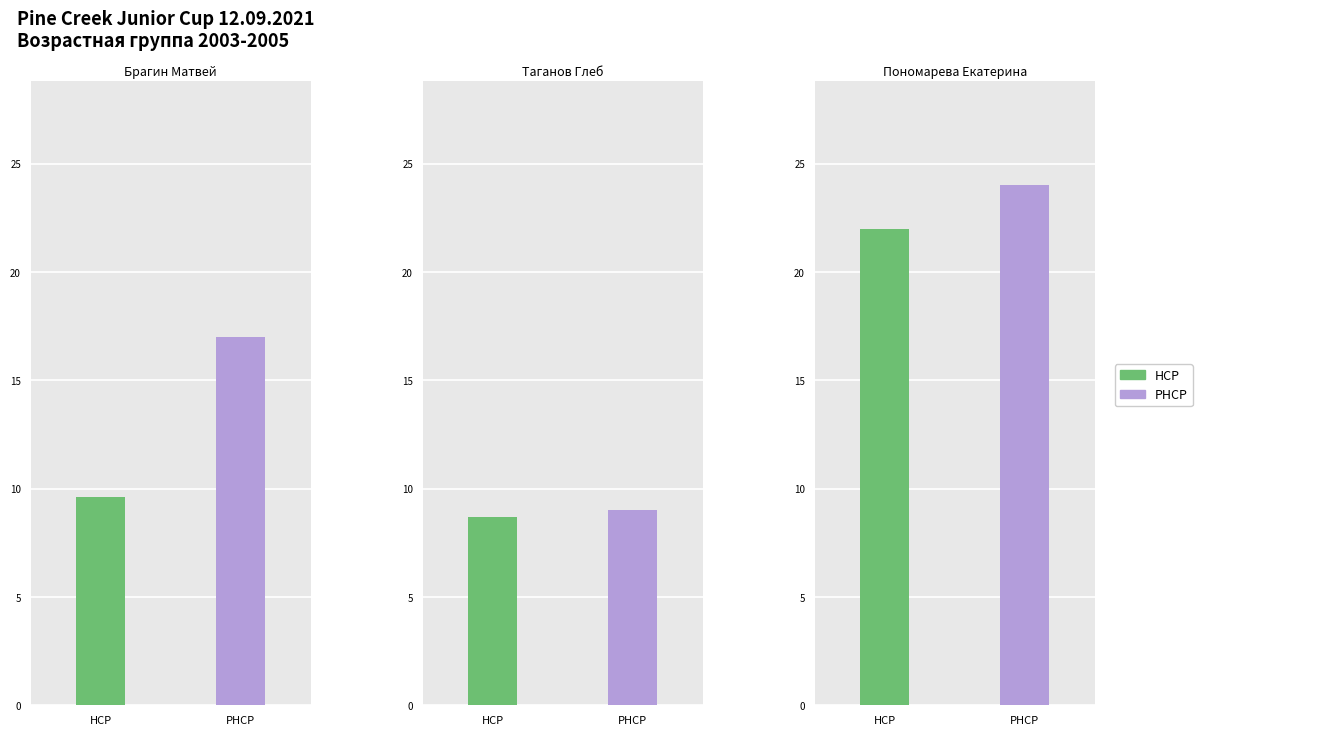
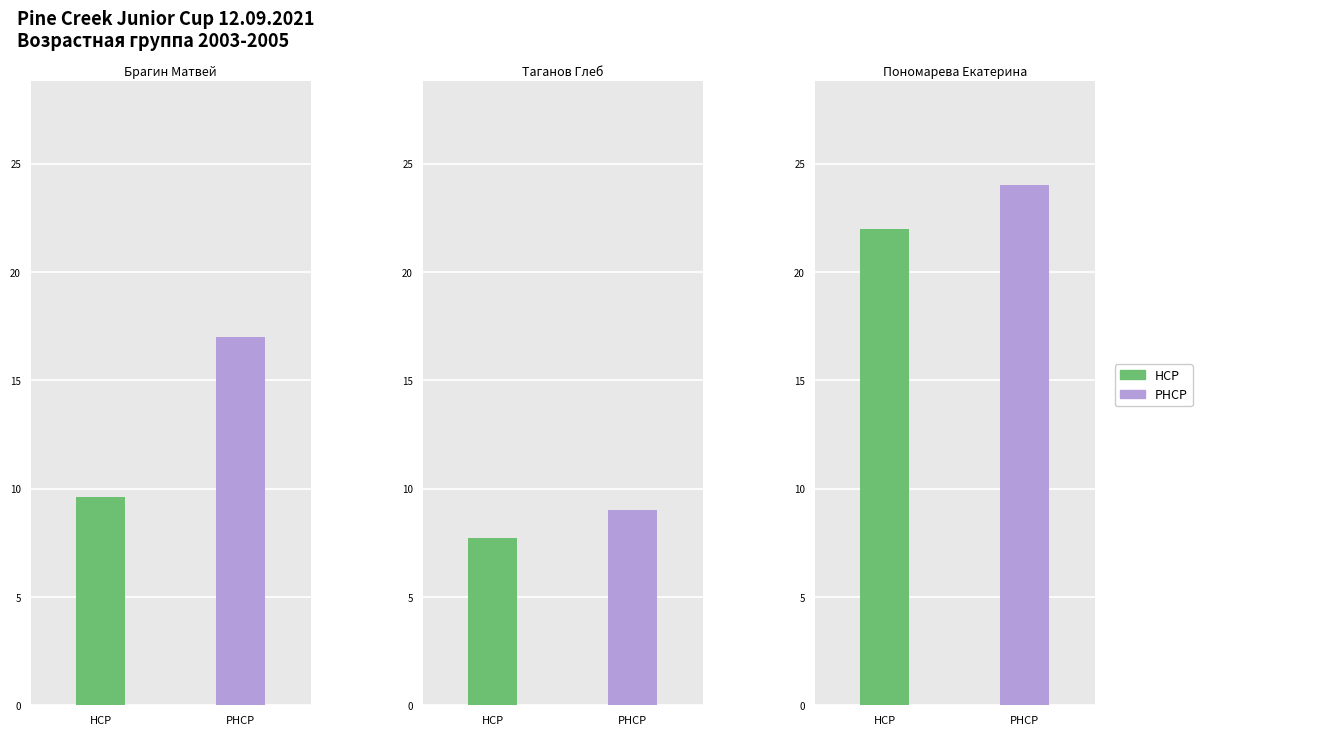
Таганов Глеб, HCP: 8.7 -> 7.7
